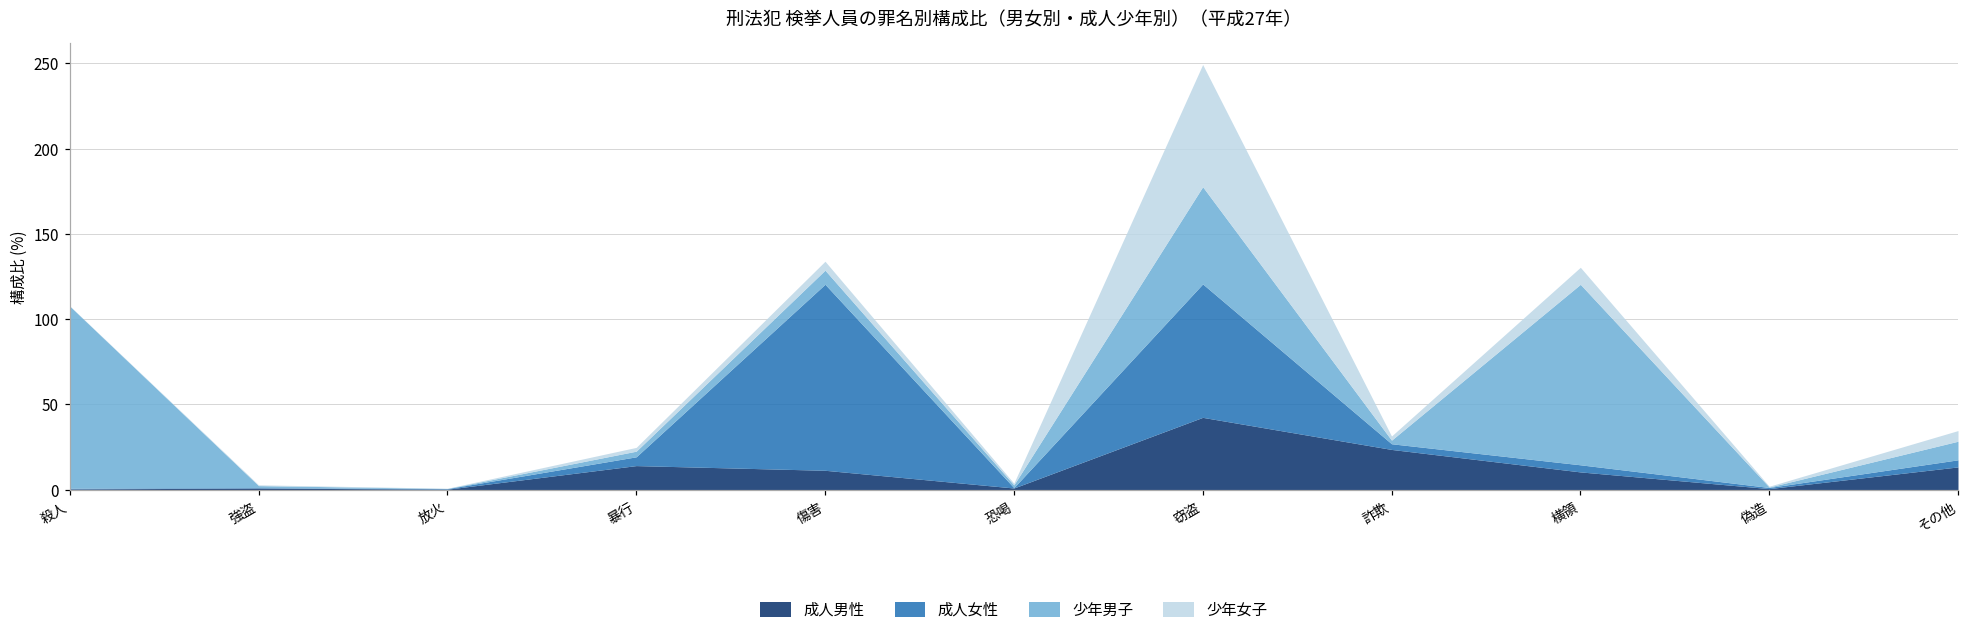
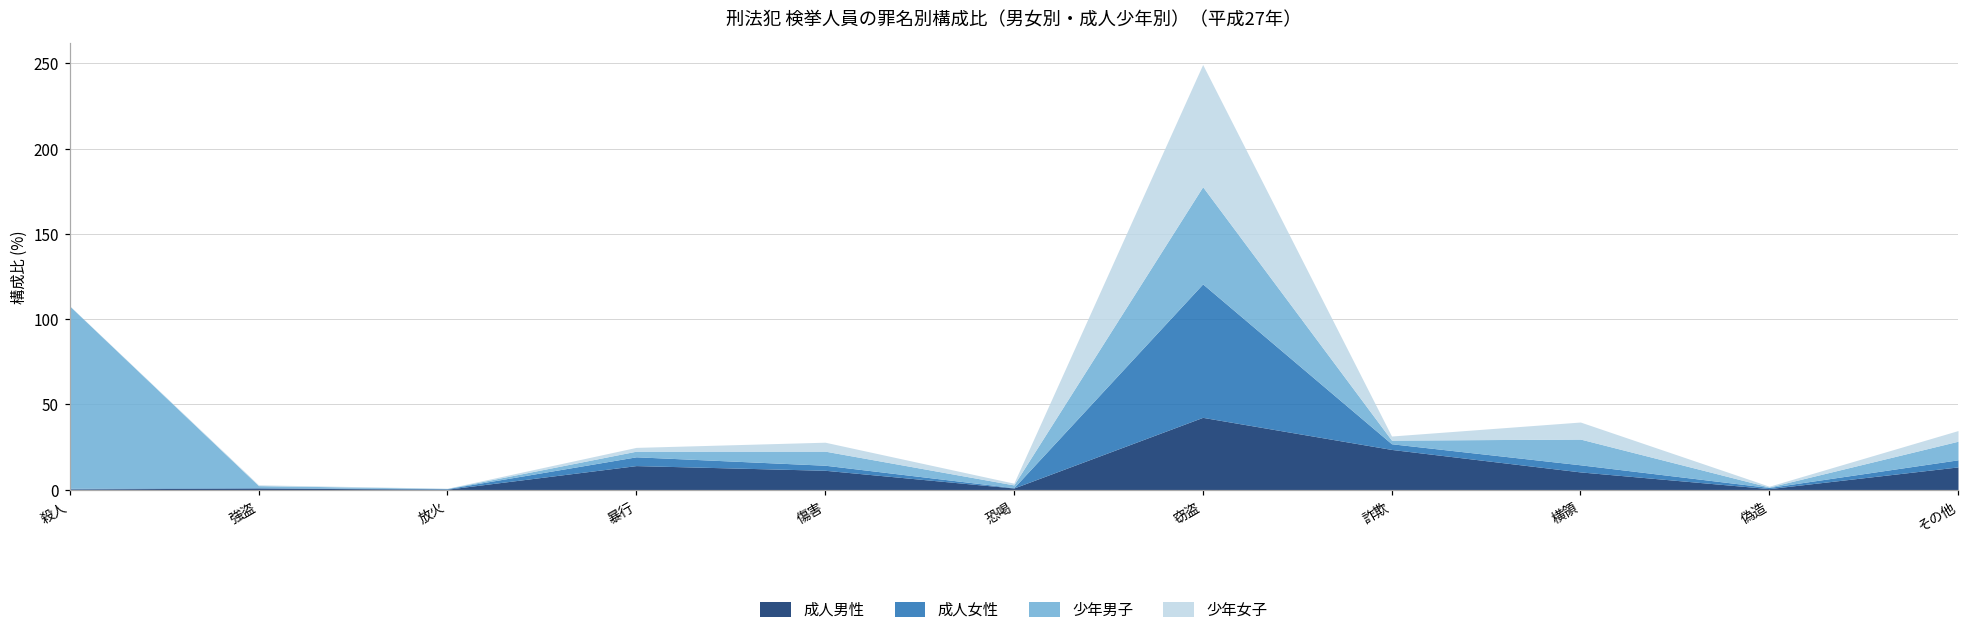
成人女性, 傷害: 109 -> 3
少年男子, 横領: 106 -> 15
